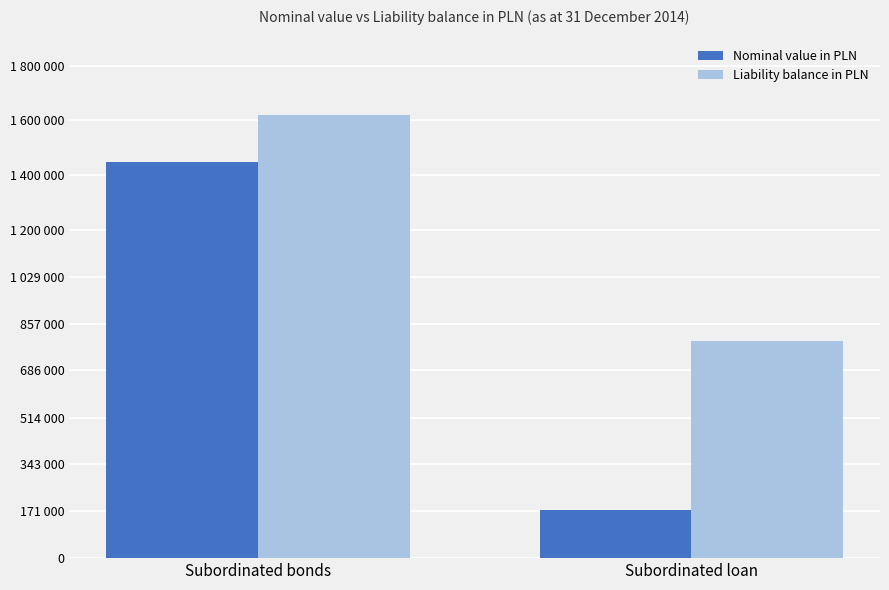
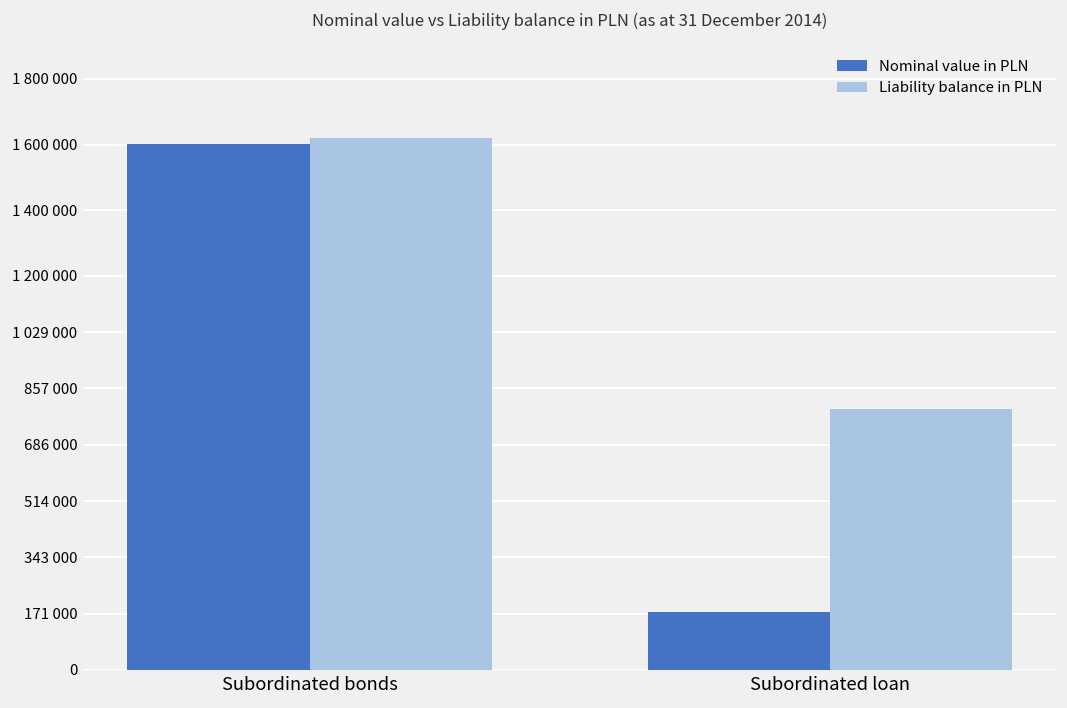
Nominal value in PLN, Subordinated bonds: 1450000 -> 1600000
